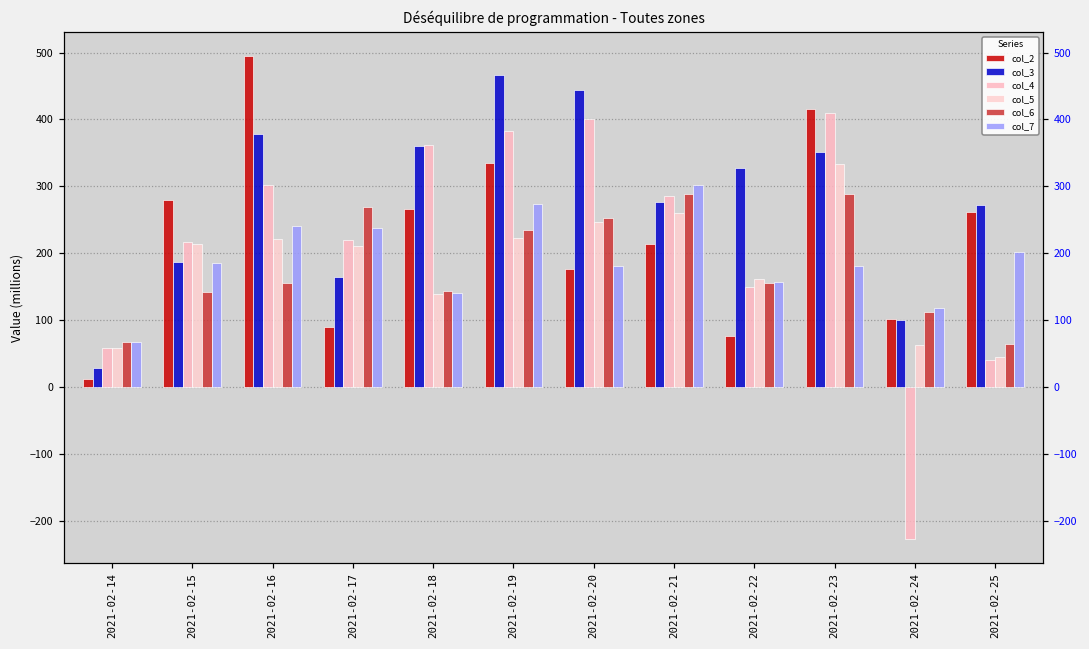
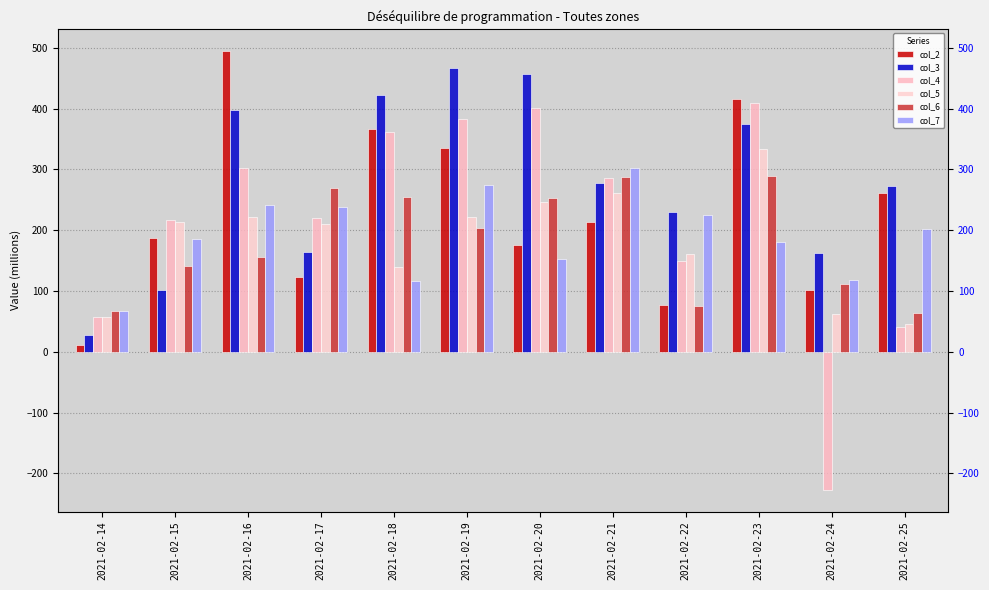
col_2, 2021-02-15: 280 -> 190
col_3, 2021-02-15: 190 -> 100
col_3, 2021-02-16: 380 -> 400
col_2, 2021-02-17: 90 -> 120
col_2, 2021-02-18: 270 -> 370
col_3, 2021-02-18: 360 -> 420
col_6, 2021-02-18: 140 -> 250
col_7, 2021-02-18: 140 -> 120
col_6, 2021-02-19: 230 -> 200
col_3, 2021-02-20: 440 -> 460
col_7, 2021-02-20: 180 -> 150
col_3, 2021-02-22: 330 -> 230
col_6, 2021-02-22: 160 -> 80
col_7, 2021-02-22: 160 -> 220
col_3, 2021-02-23: 350 -> 380
col_3, 2021-02-24: 100 -> 160
